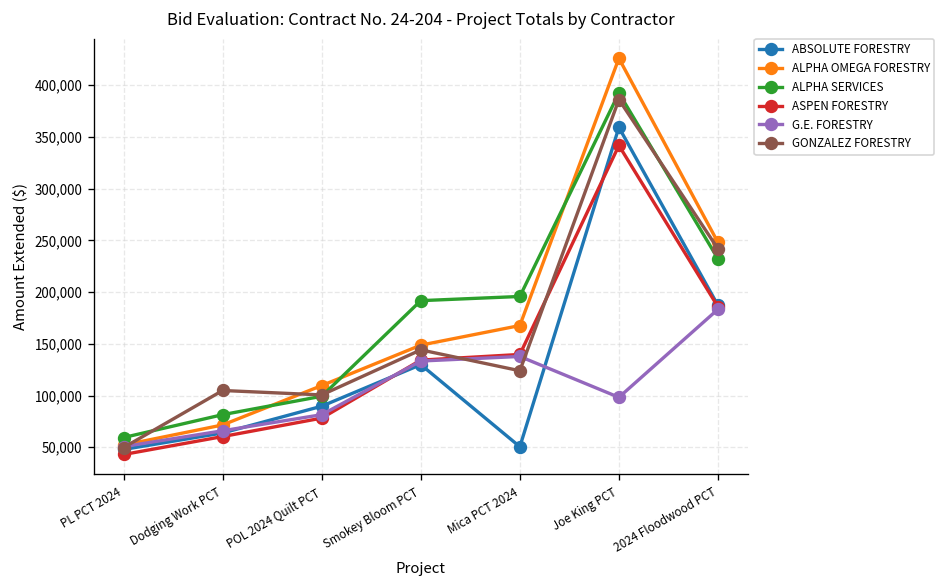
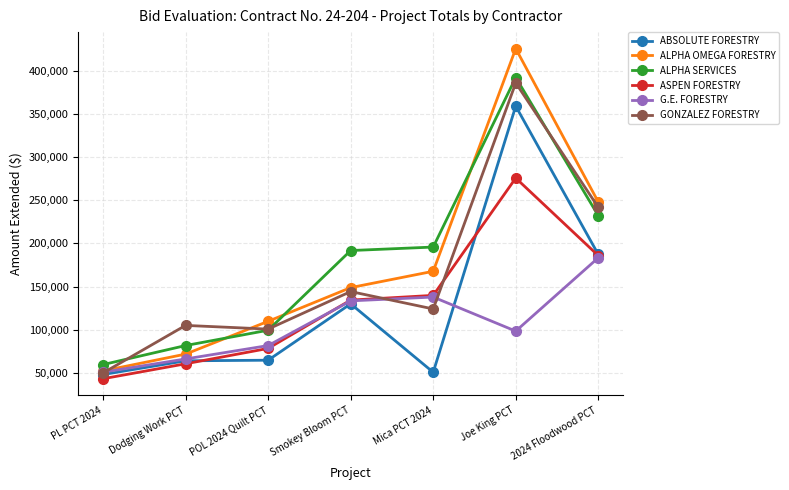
ABSOLUTE FORESTRY, POL 2024 Quilt PCT: 90,000 -> 60,000
ASPEN FORESTRY, Joe King PCT: 340,000 -> 280,000
